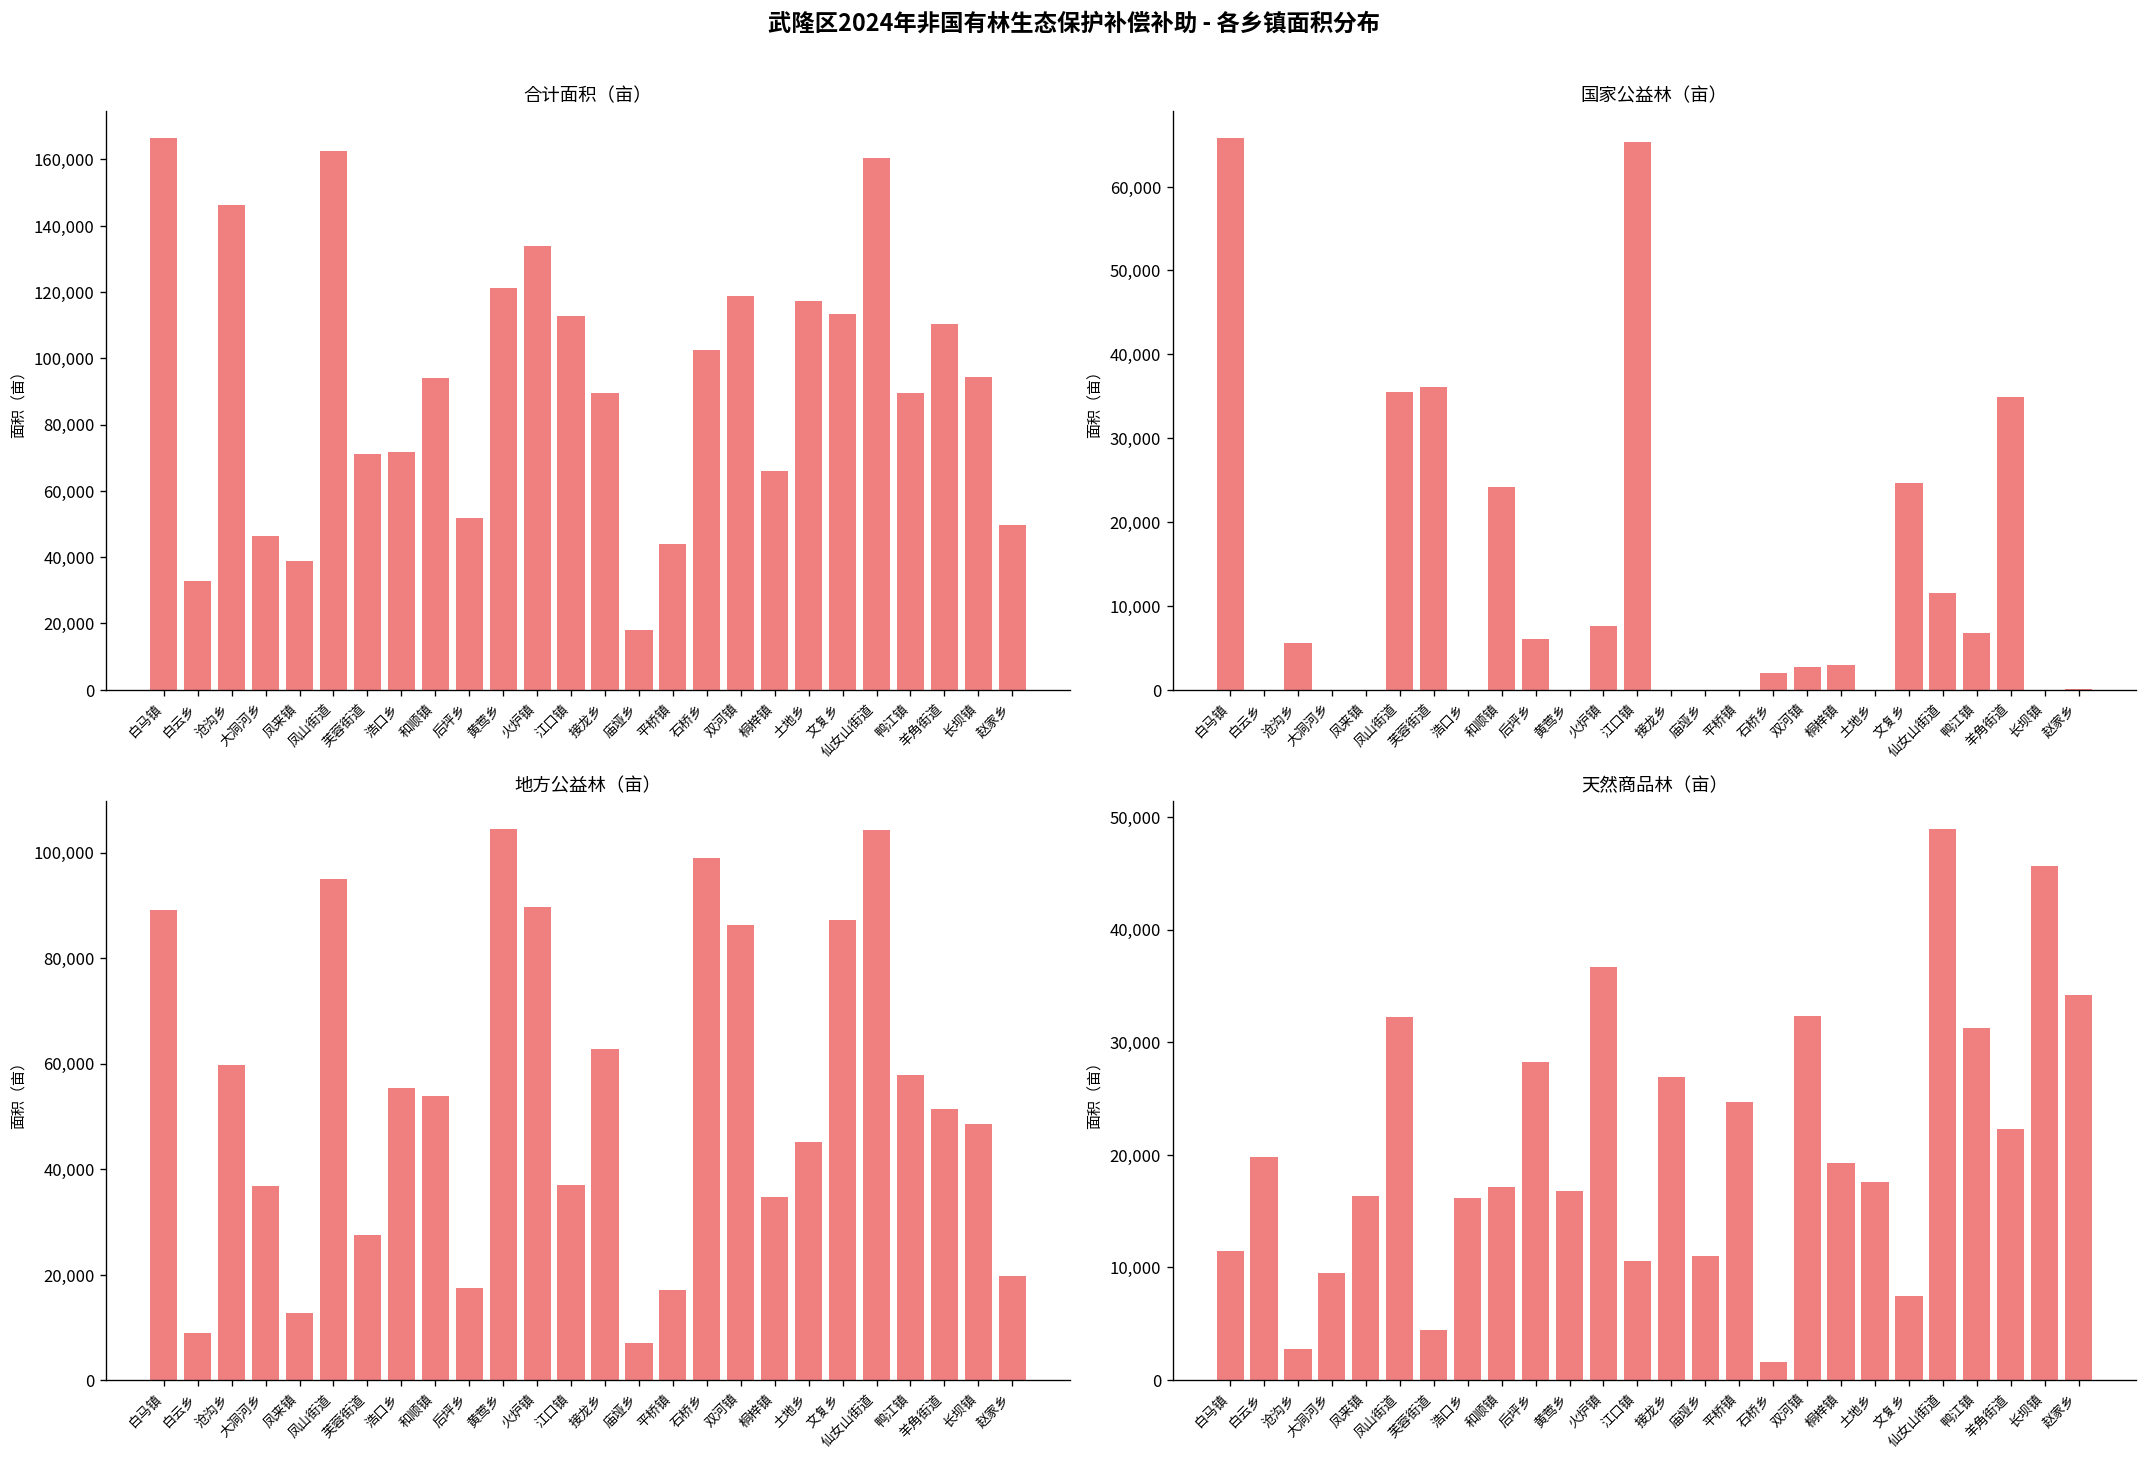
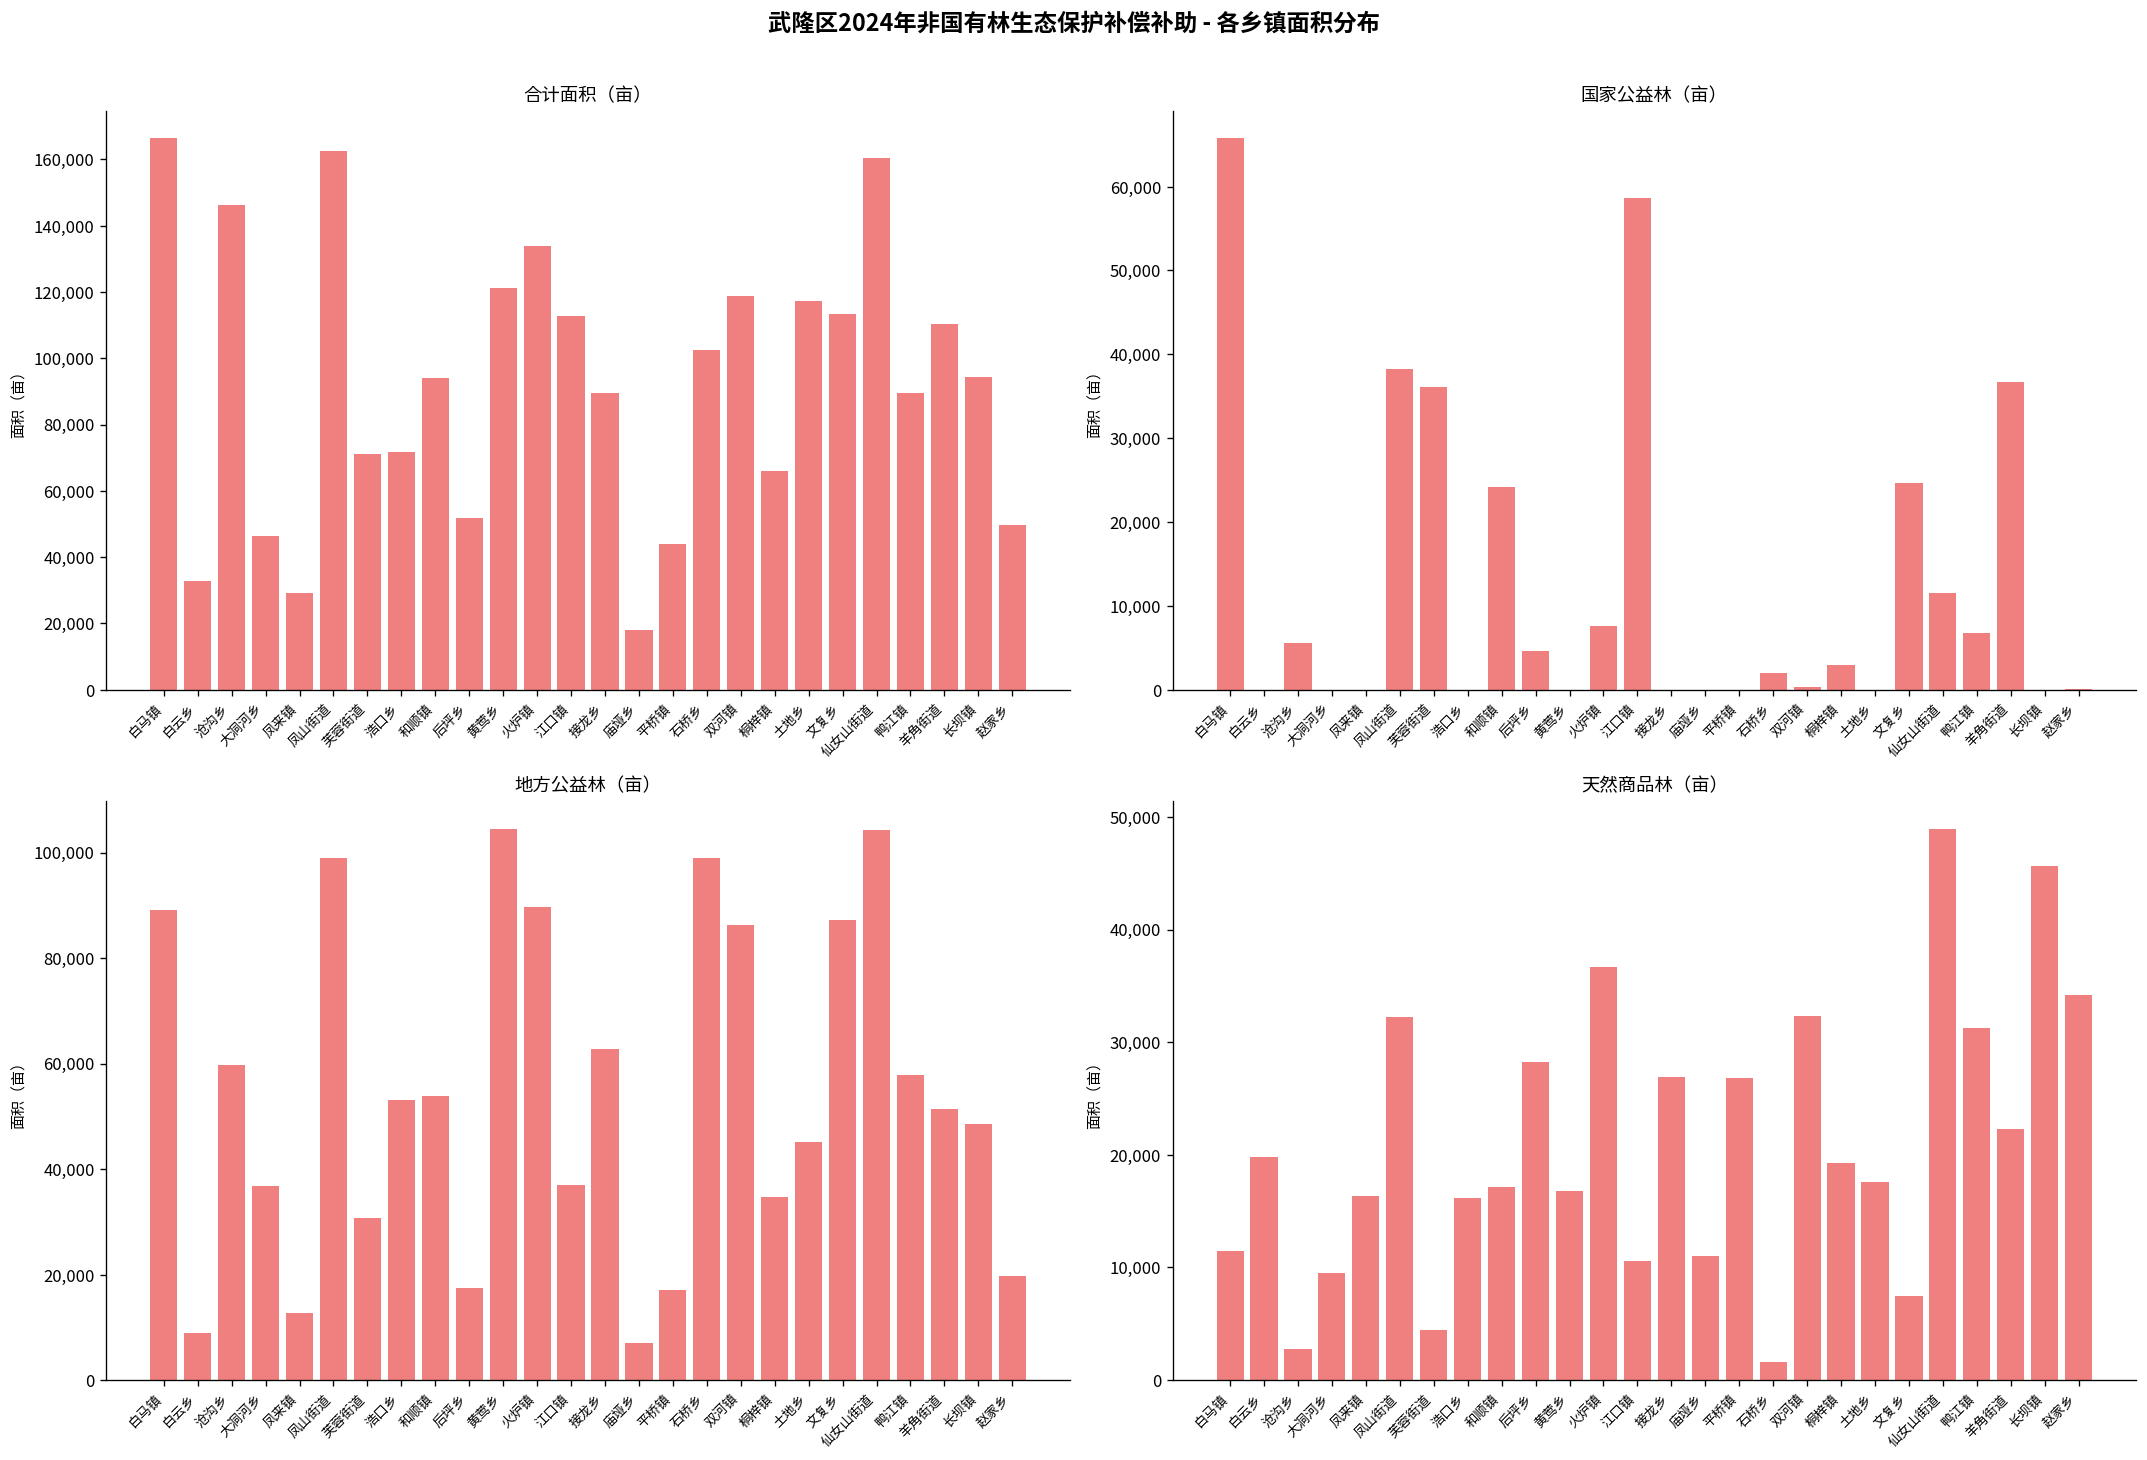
合计面积（亩）, 凤来镇: 39,000 -> 29,000
国家公益林（亩）, 凤山街道: 36,000 -> 38,000
国家公益林（亩）, 后坪乡: 6,000 -> 5,000
国家公益林（亩）, 江口镇: 65,000 -> 59,000
国家公益林（亩）, 双河镇: 3,000 -> 0
国家公益林（亩）, 羊角街道: 35,000 -> 37,000
地方公益林（亩）, 凤山街道: 95,000 -> 99,000
地方公益林（亩）, 芙蓉街道: 27,000 -> 31,000
地方公益林（亩）, 浩口乡: 55,000 -> 53,000
天然商品林（亩）, 平桥镇: 25,000 -> 27,000
